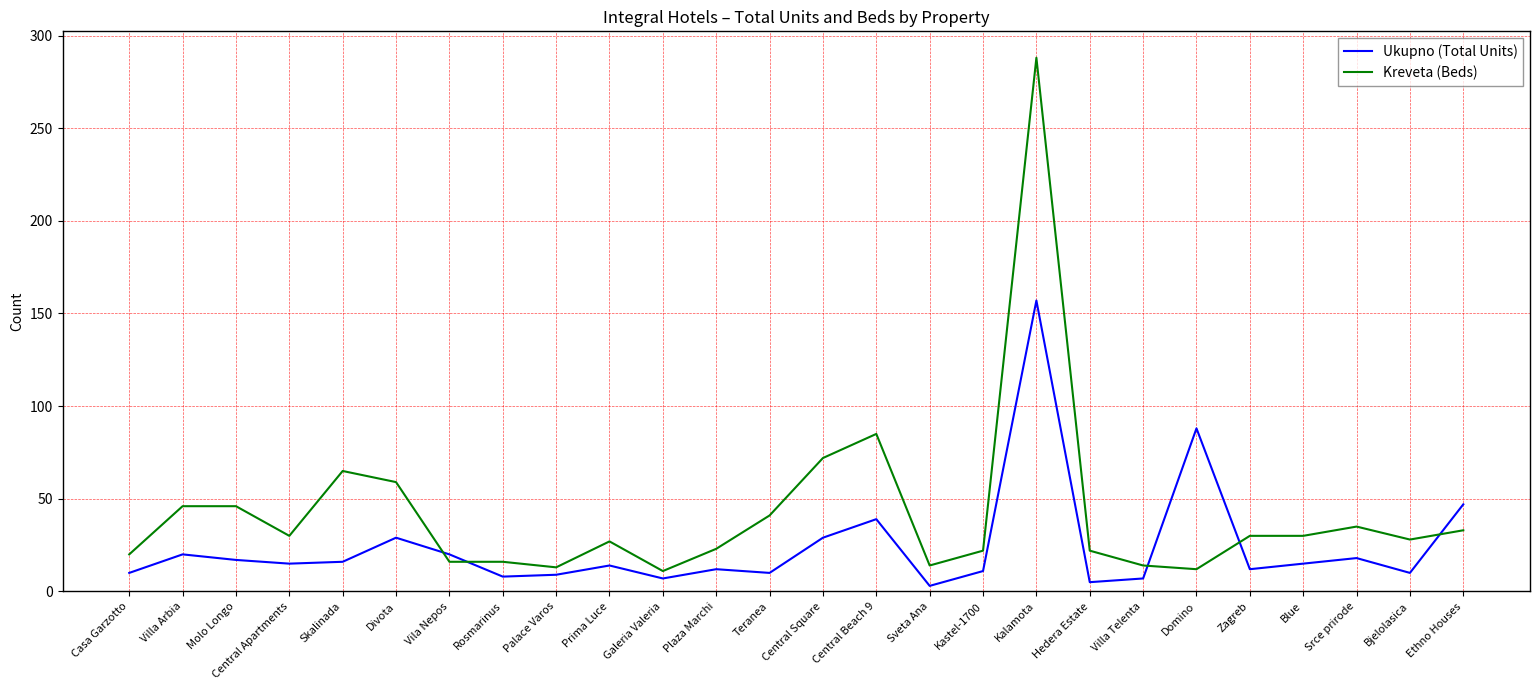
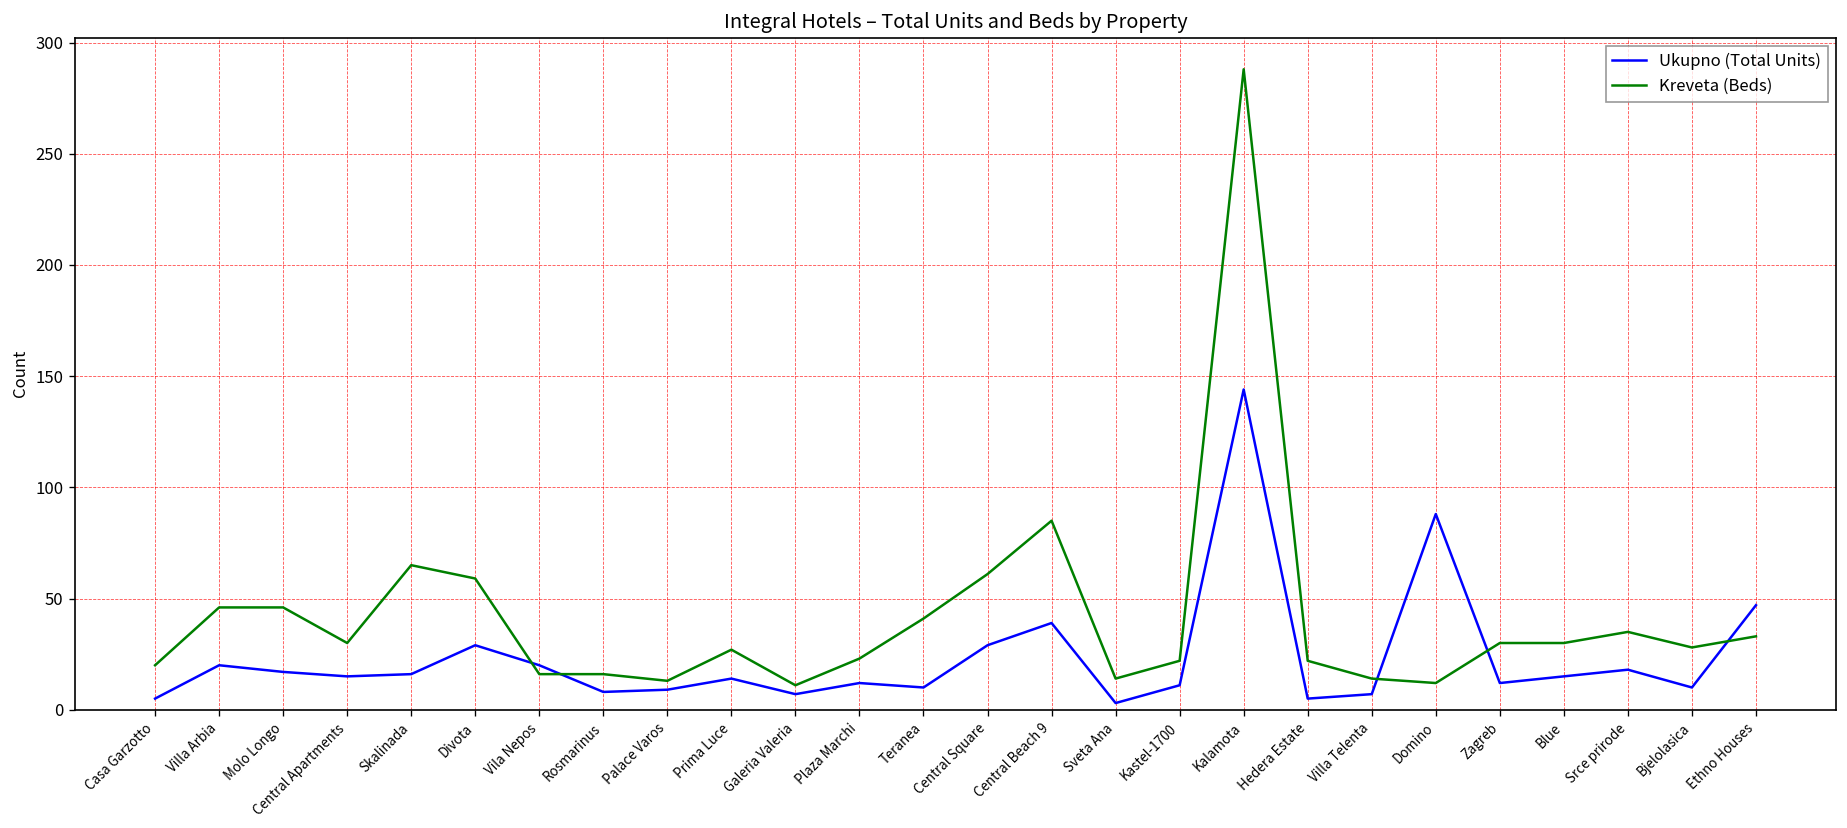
Ukupno (Total Units), Casa Garzotto: 10 -> 5
Kreveta (Beds), Central Square: 72 -> 61
Ukupno (Total Units), Kalamota: 157 -> 144
